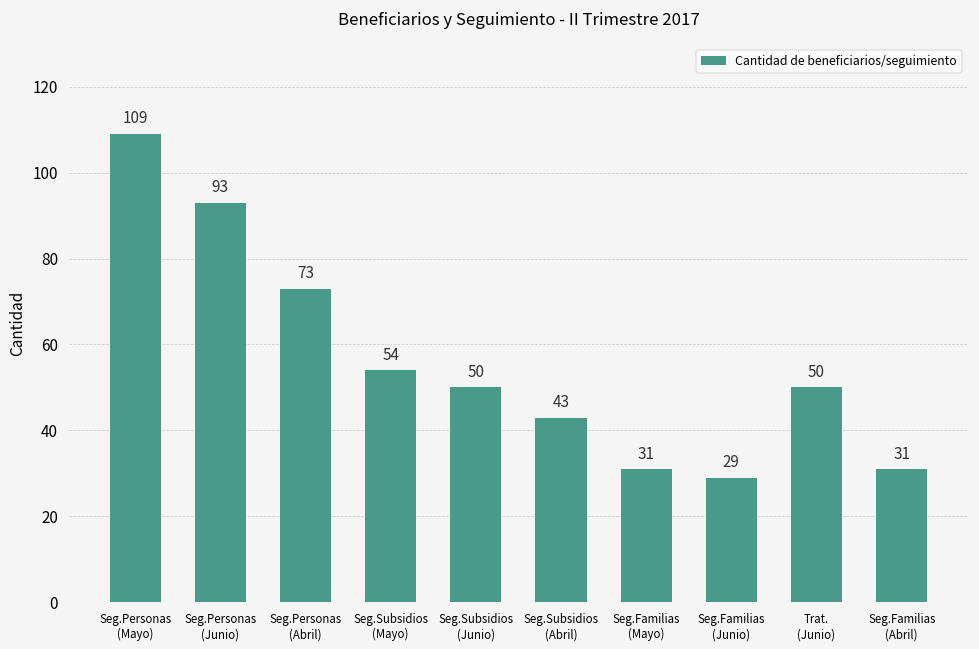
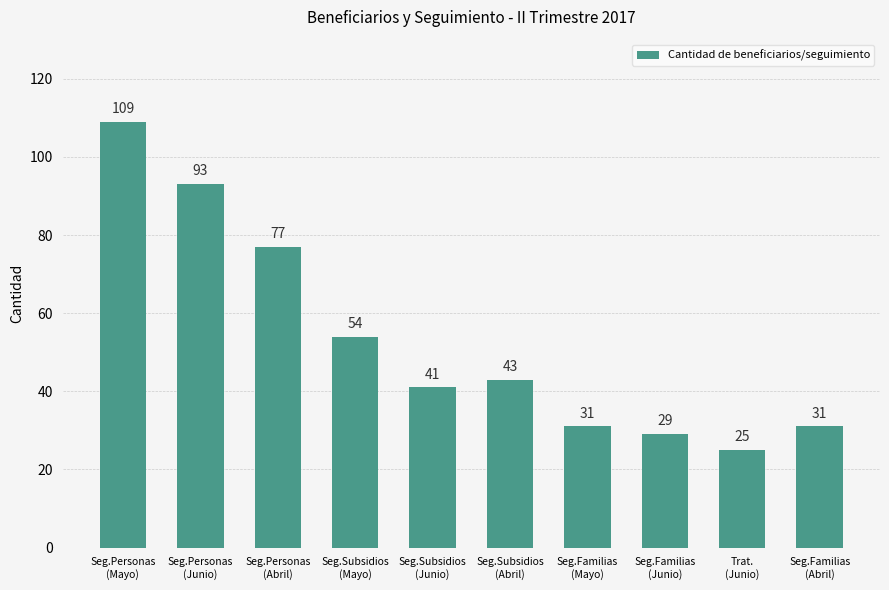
Seg.Personas (Abril): 73 -> 77
Seg.Subsidios (Junio): 50 -> 41
Trat. (Junio): 50 -> 25
